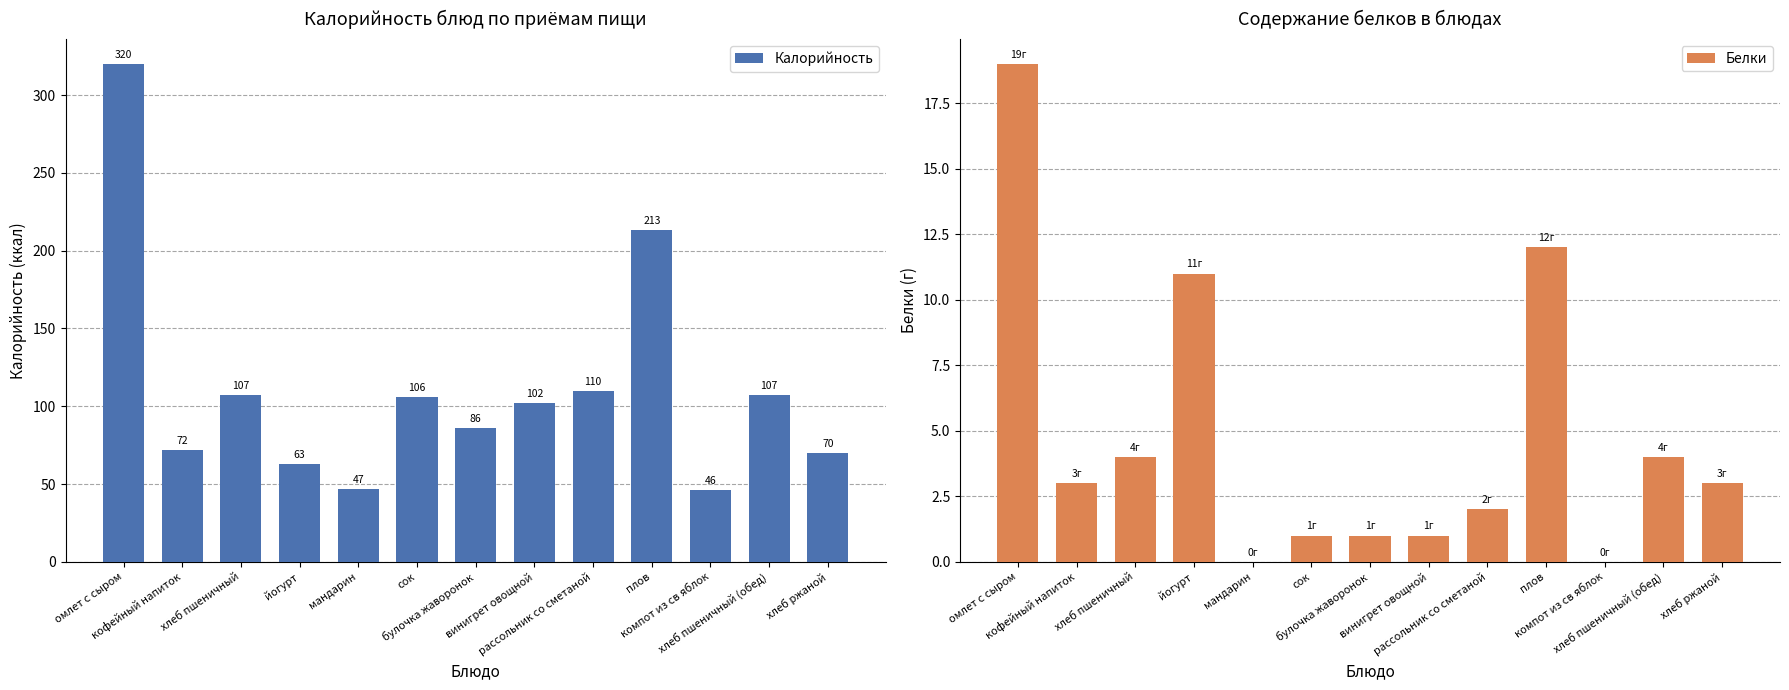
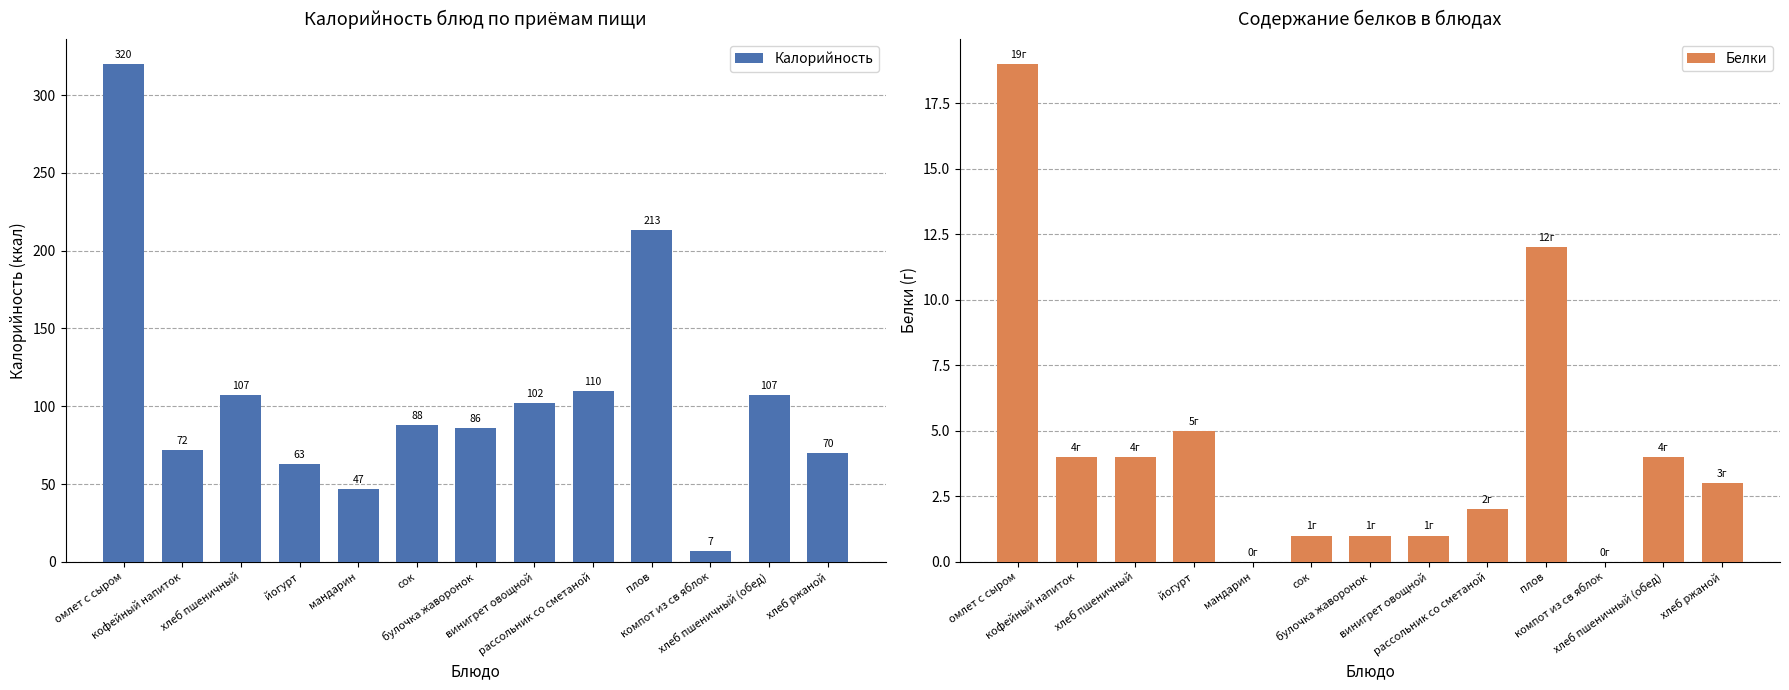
Калорийность блюд по приёмам пищи, сок: 106 -> 88
Калорийность блюд по приёмам пищи, компот из св яблок: 46 -> 7
Содержание белков в блюдах, кофейный напиток: 3г -> 4г
Содержание белков в блюдах, йогурт: 11г -> 5г
